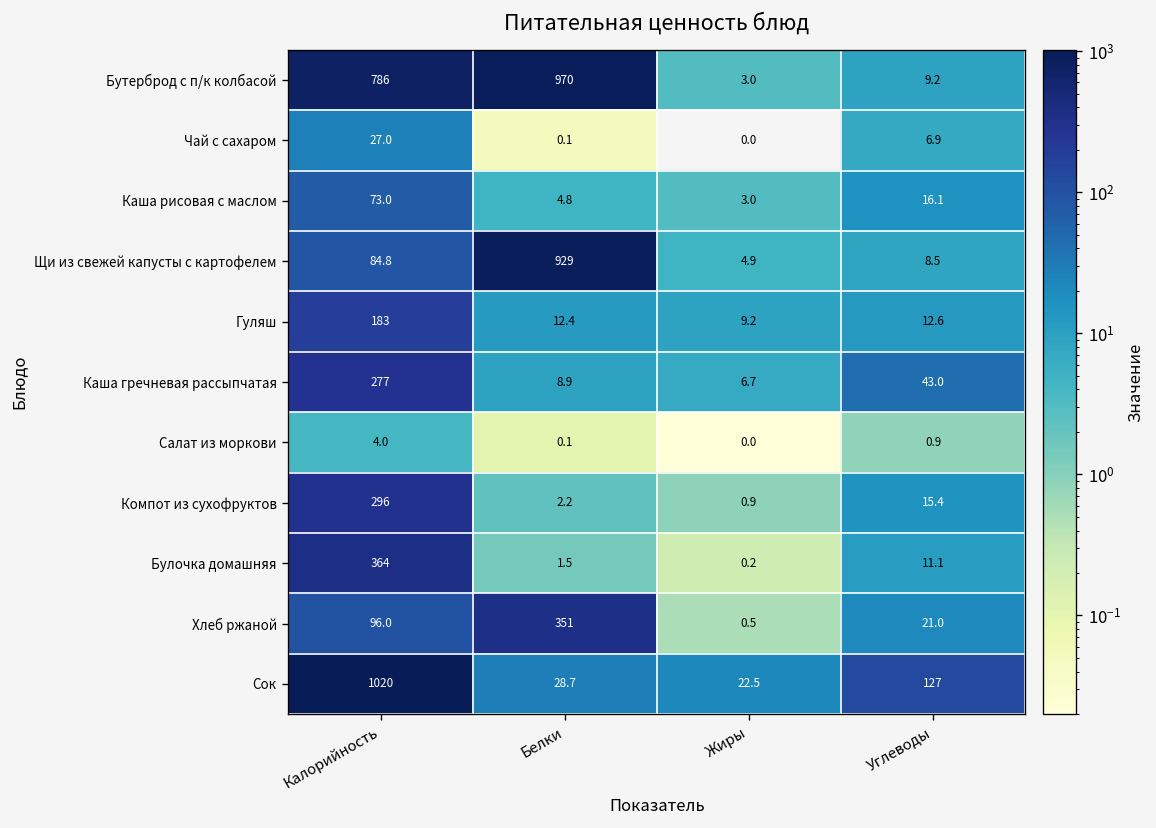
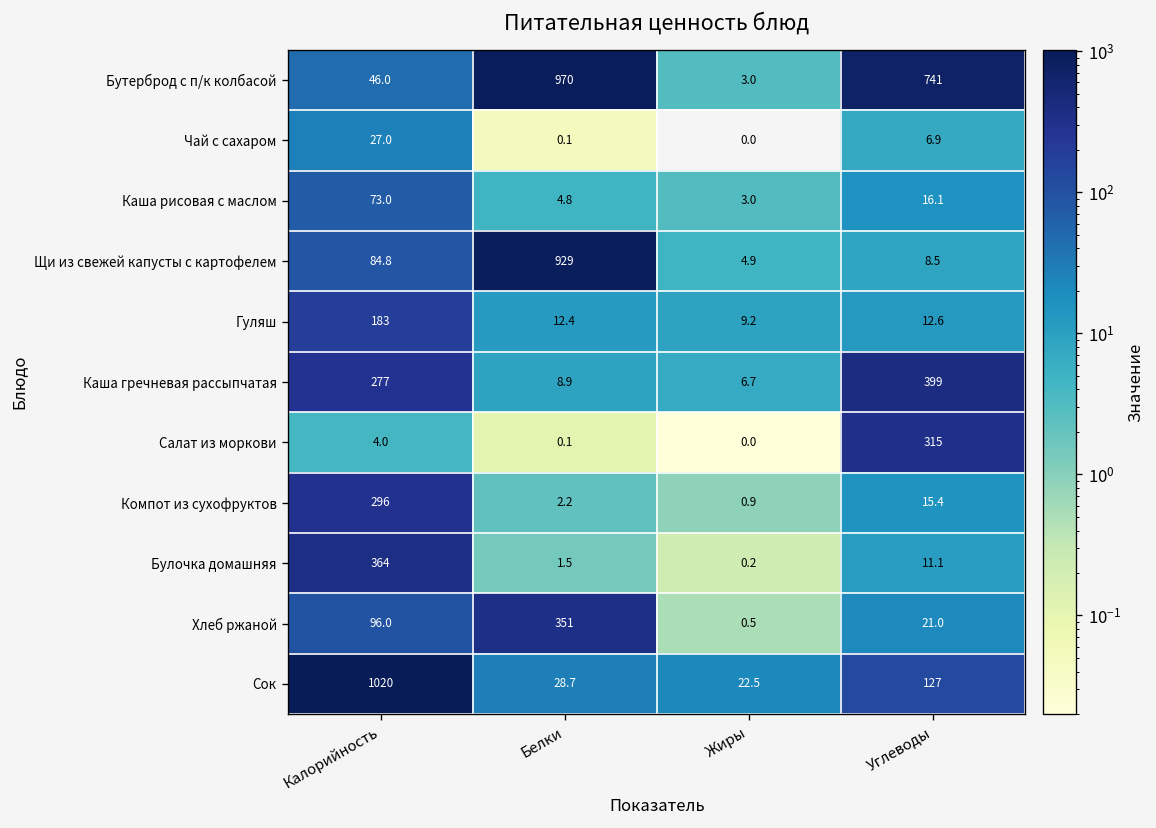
Бутерброд с п/к колбасой, Калорийность: 786 -> 46.0
Бутерброд с п/к колбасой, Углеводы: 9.2 -> 741
Каша гречневая рассыпчатая, Углеводы: 43.0 -> 399
Салат из моркови, Углеводы: 0.9 -> 315
